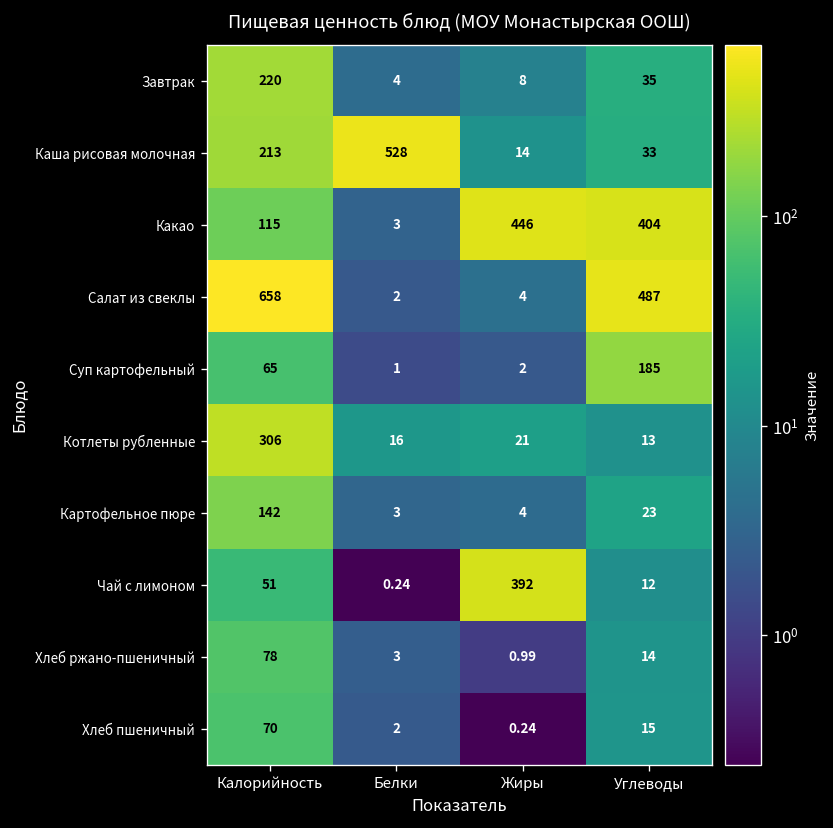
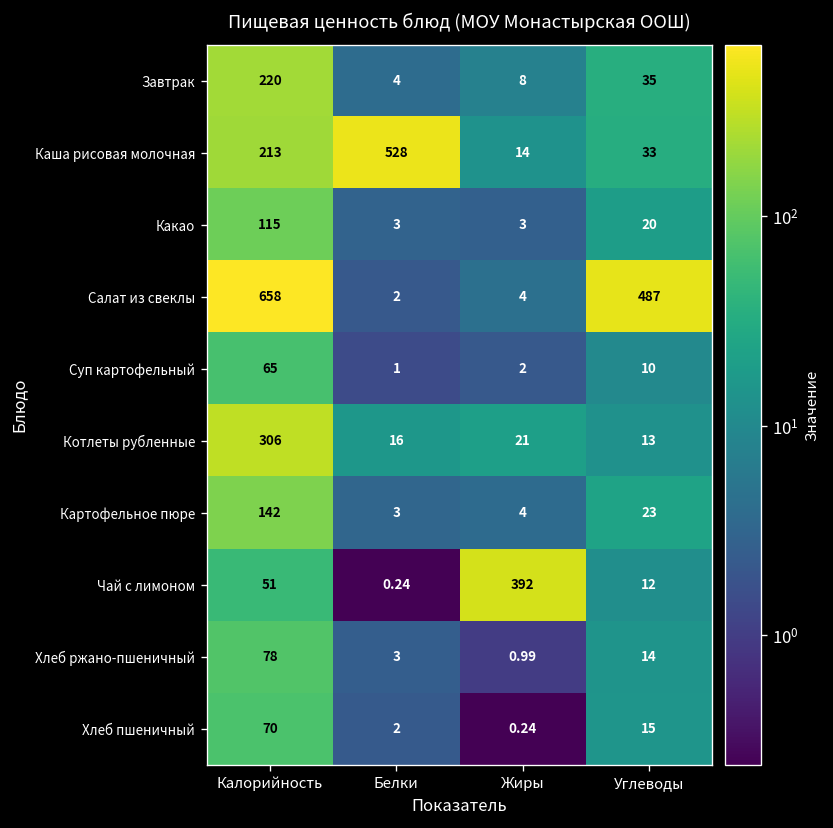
Какао, Жиры: 446 -> 3
Какао, Углеводы: 404 -> 20
Суп картофельный, Углеводы: 185 -> 10
